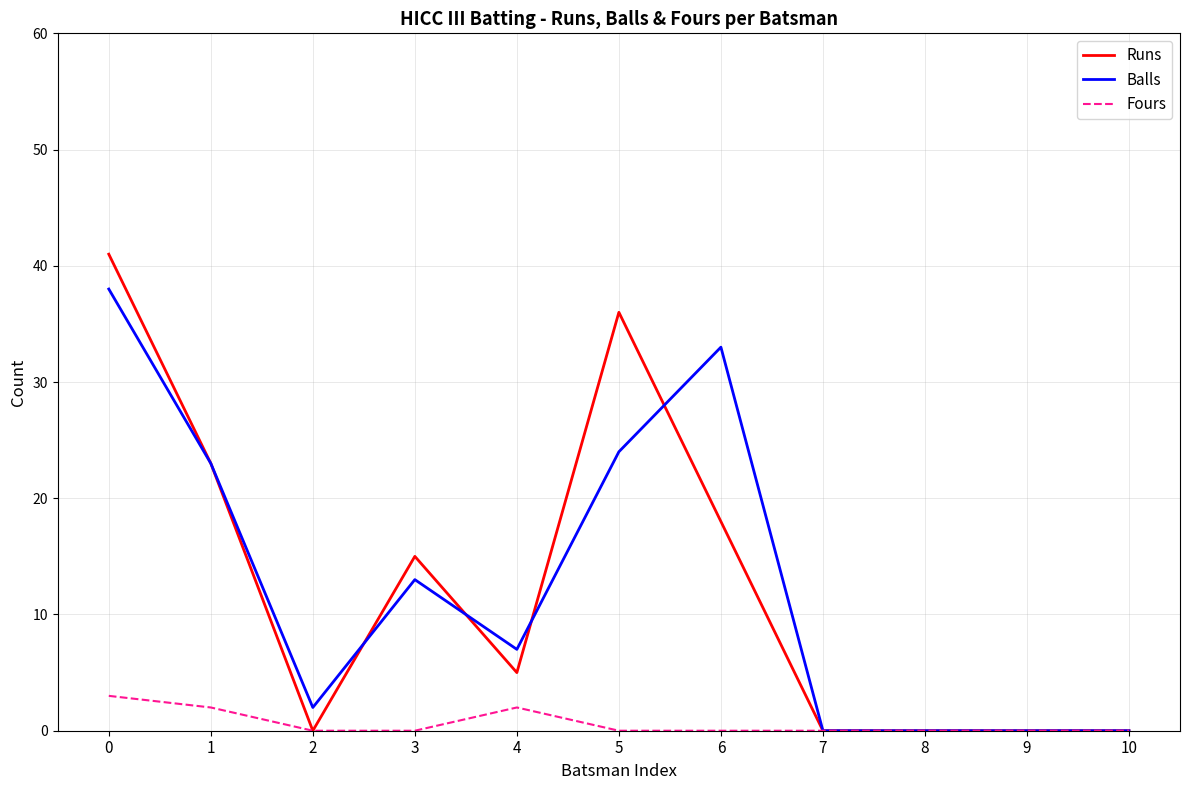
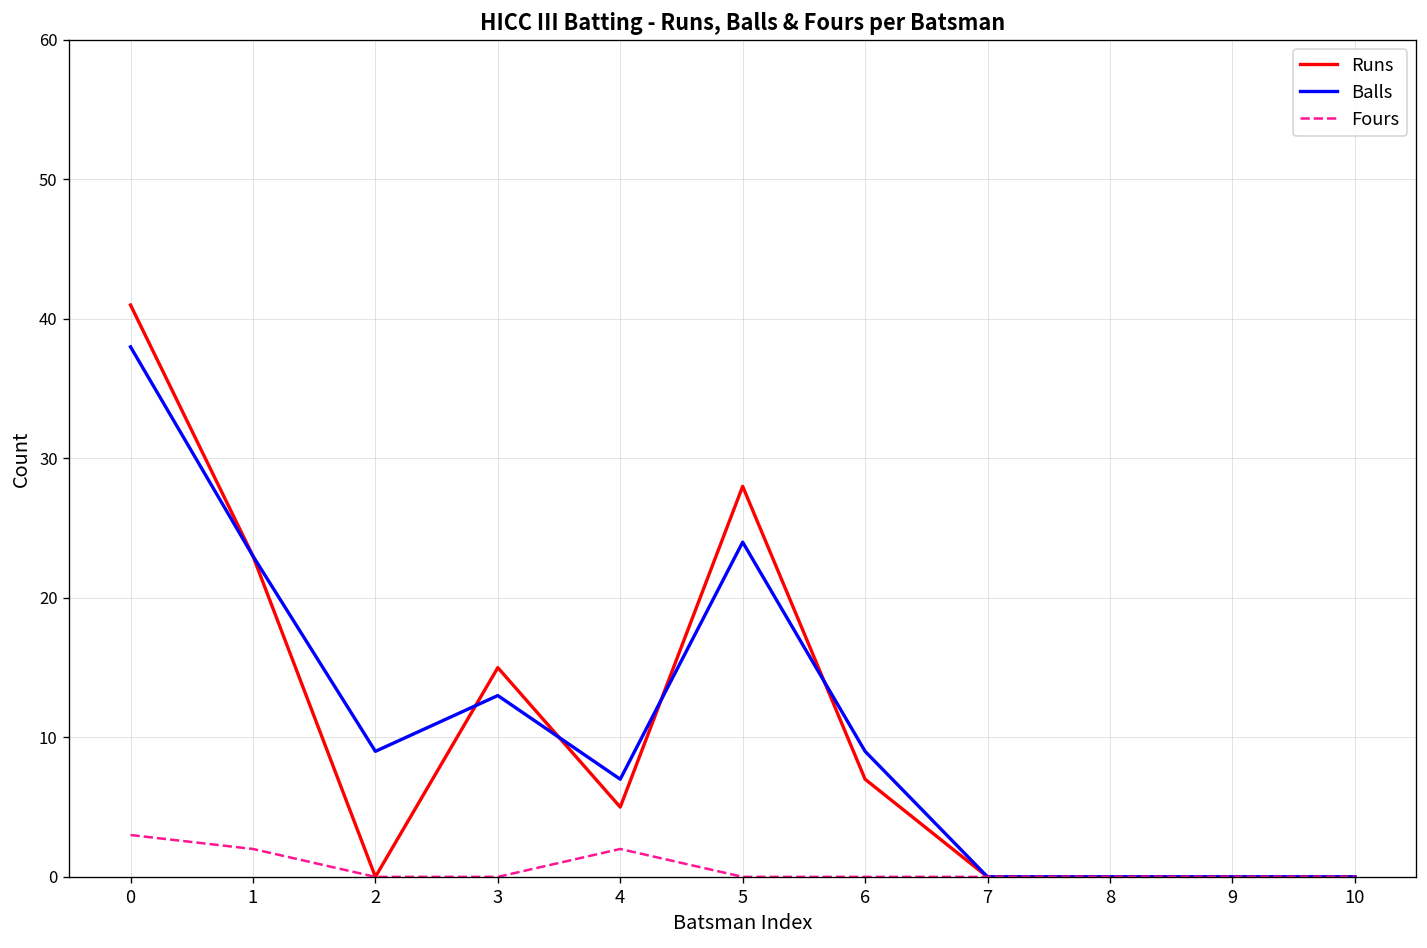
Balls, 2: 2 -> 9
Runs, 5: 36 -> 28
Runs, 6: 18 -> 7
Balls, 6: 33 -> 9
